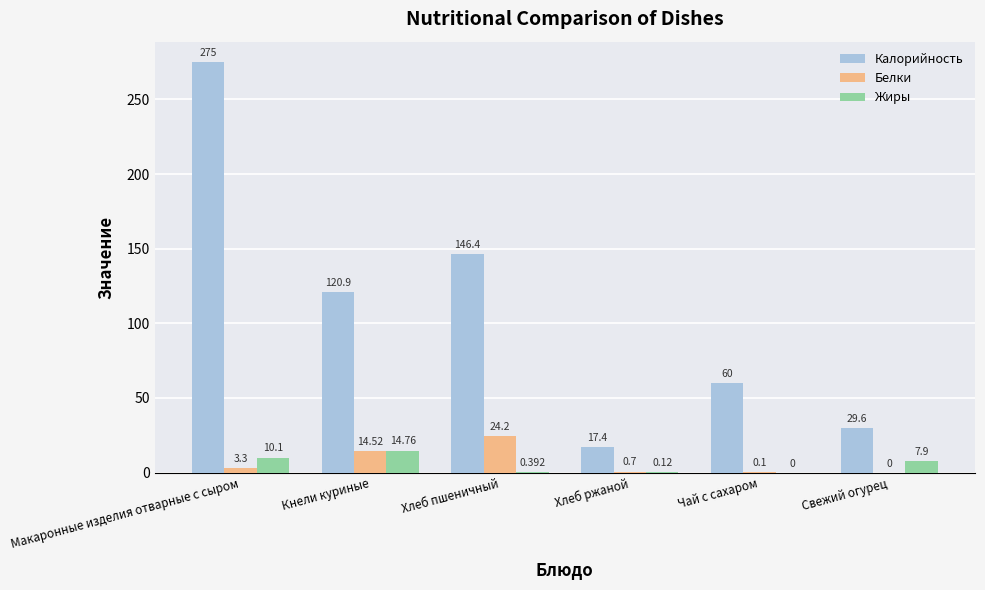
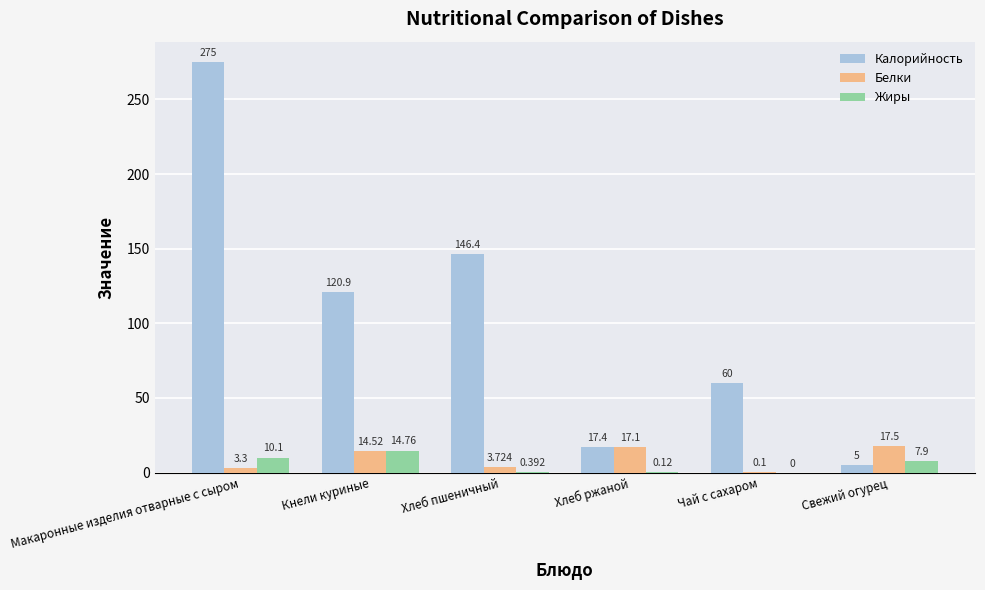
Белки, Хлеб пшеничный: 24.2 -> 3.724
Белки, Хлеб ржаной: 0.7 -> 17.1
Калорийность, Свежий огурец: 29.6 -> 5
Белки, Свежий огурец: 0 -> 17.5
